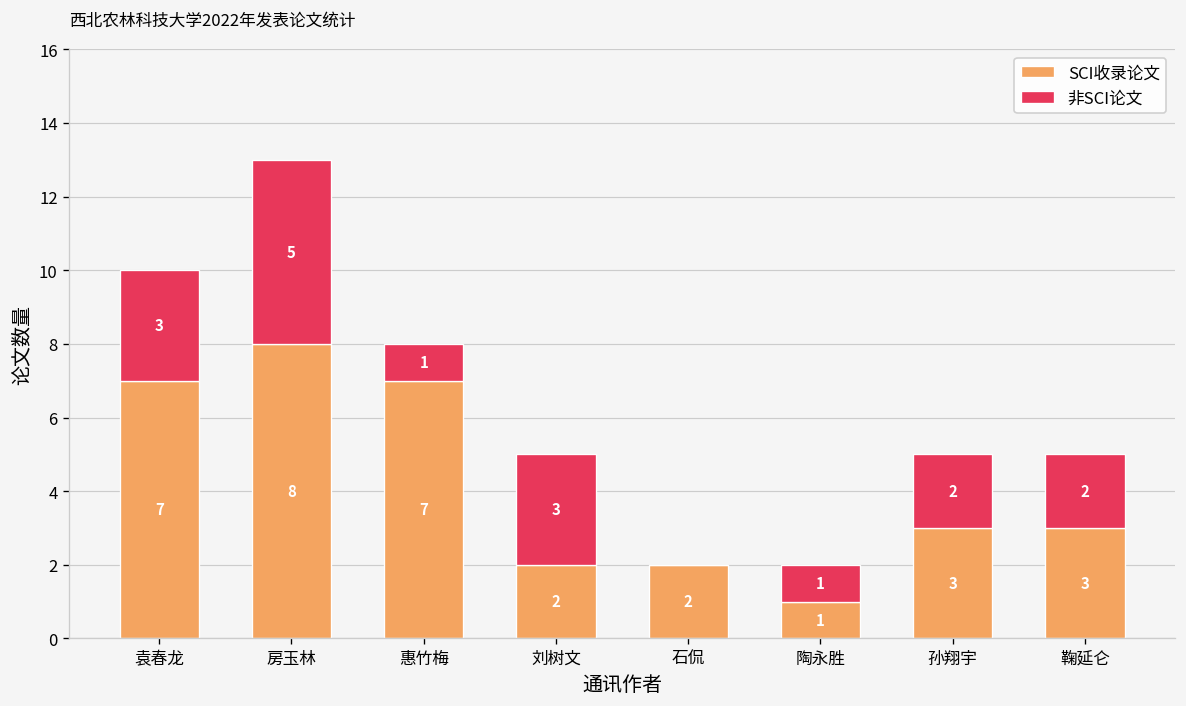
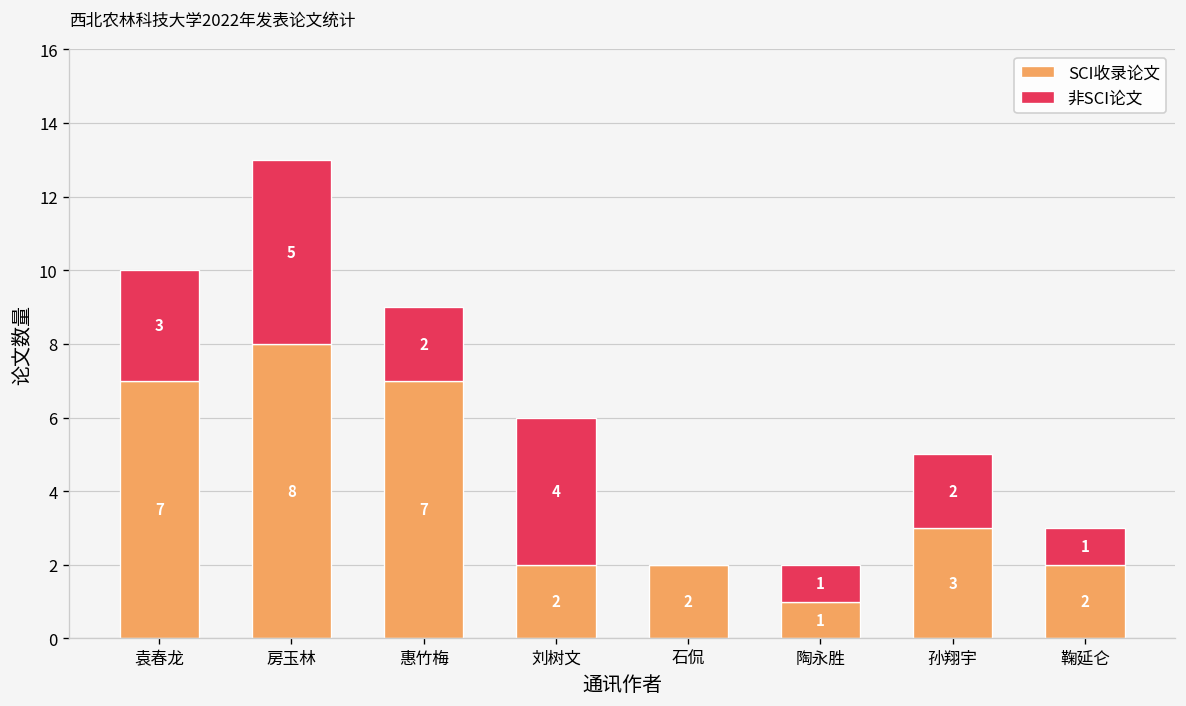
非SCI论文, 惠竹梅: 1 -> 2
非SCI论文, 刘树文: 3 -> 4
SCI收录论文, 鞠延仑: 3 -> 2
非SCI论文, 鞠延仑: 2 -> 1
